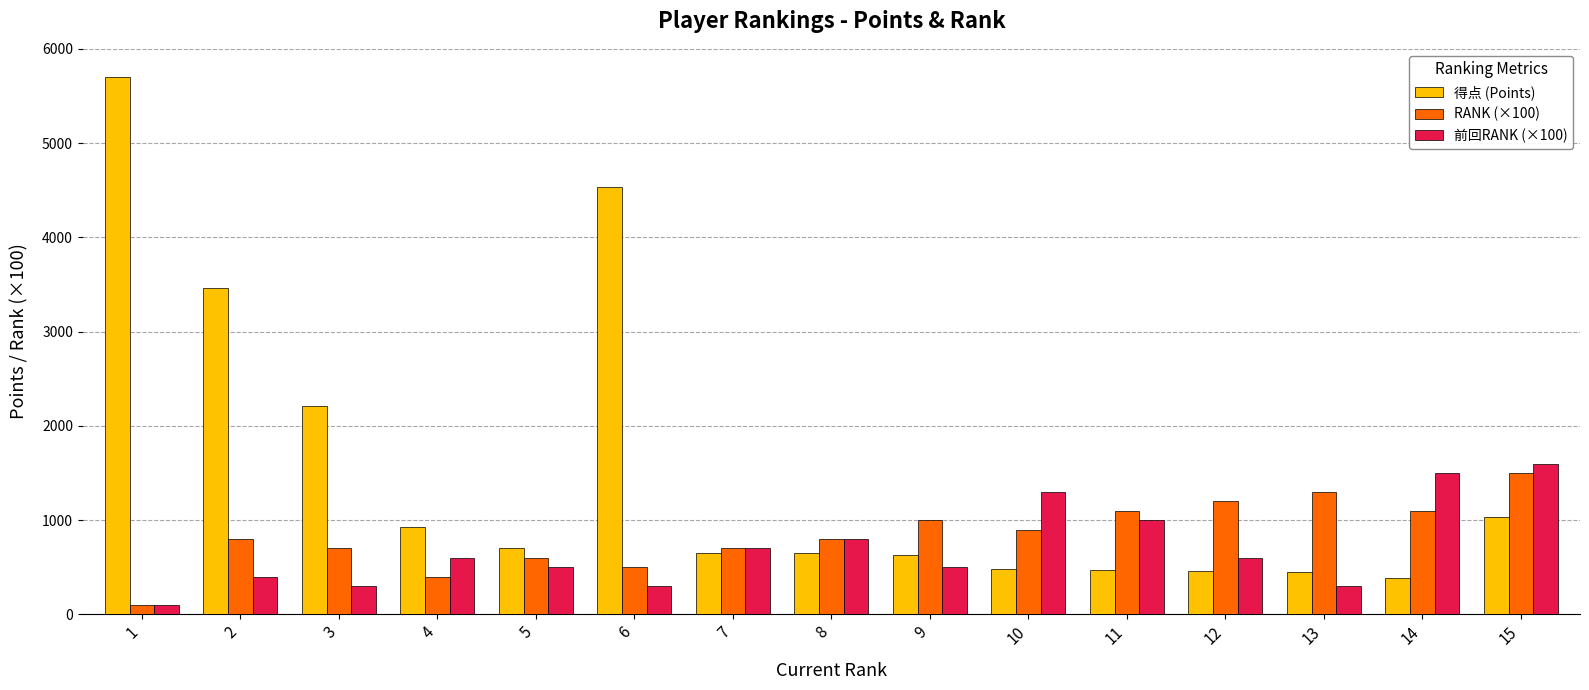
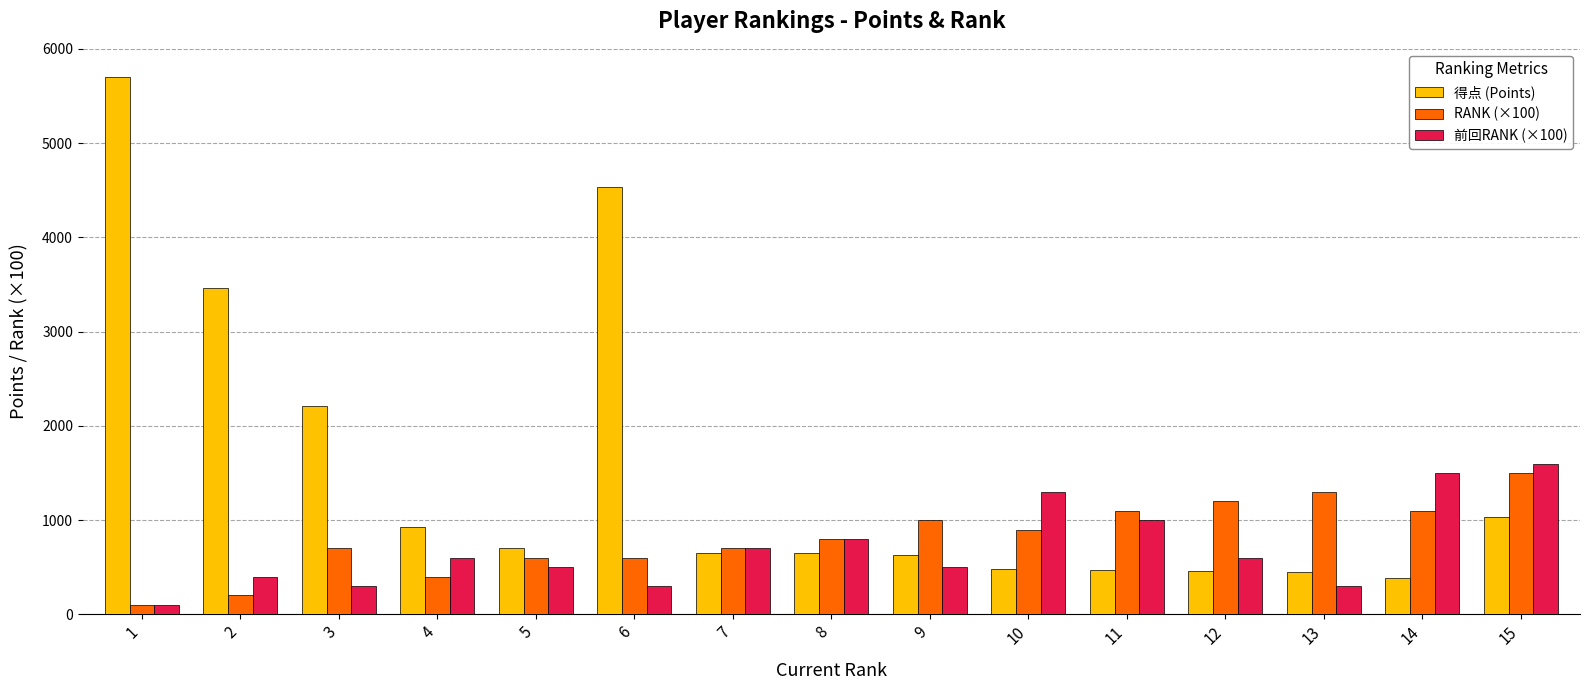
RANK (×100), 2: 800 -> 200
RANK (×100), 6: 500 -> 600
